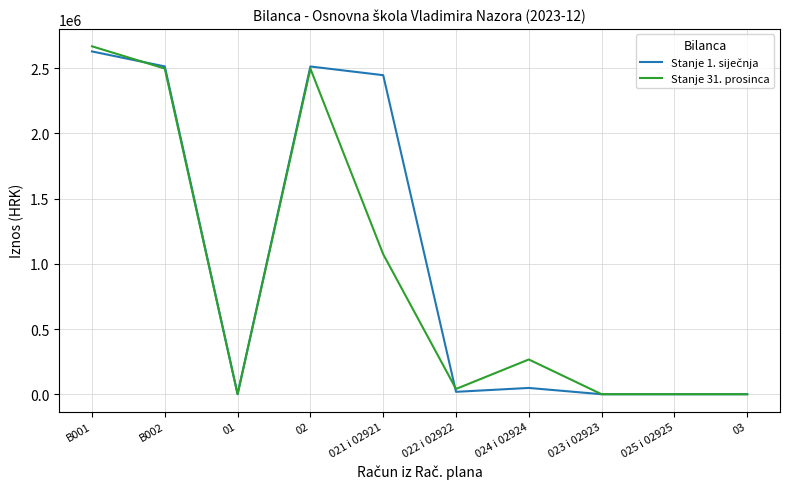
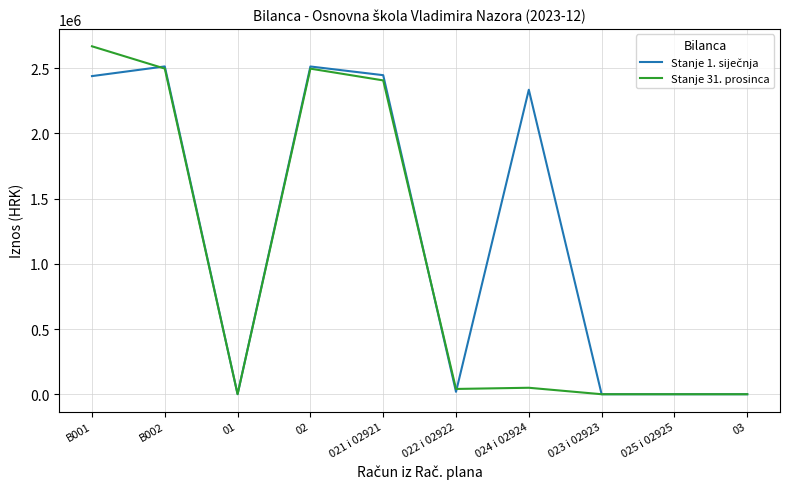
Stanje 1. siječnja, B001: 2630000 -> 2440000
Stanje 31. prosinca, 021 i 02921: 1070000 -> 2410000
Stanje 1. siječnja, 024 i 02924: 50000 -> 2340000
Stanje 31. prosinca, 024 i 02924: 270000 -> 50000
